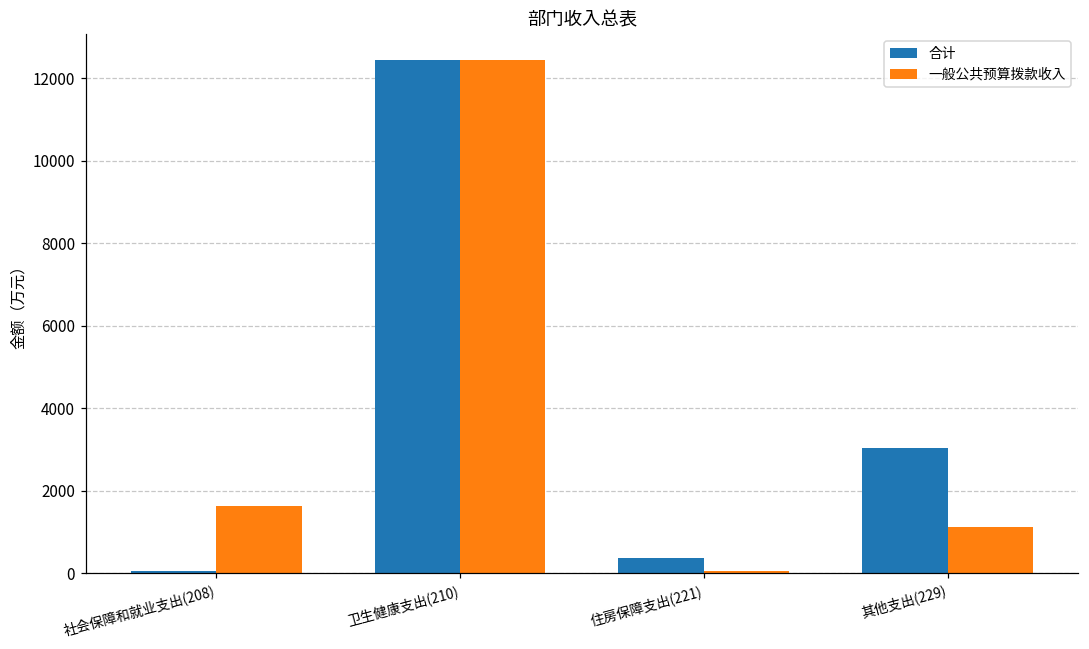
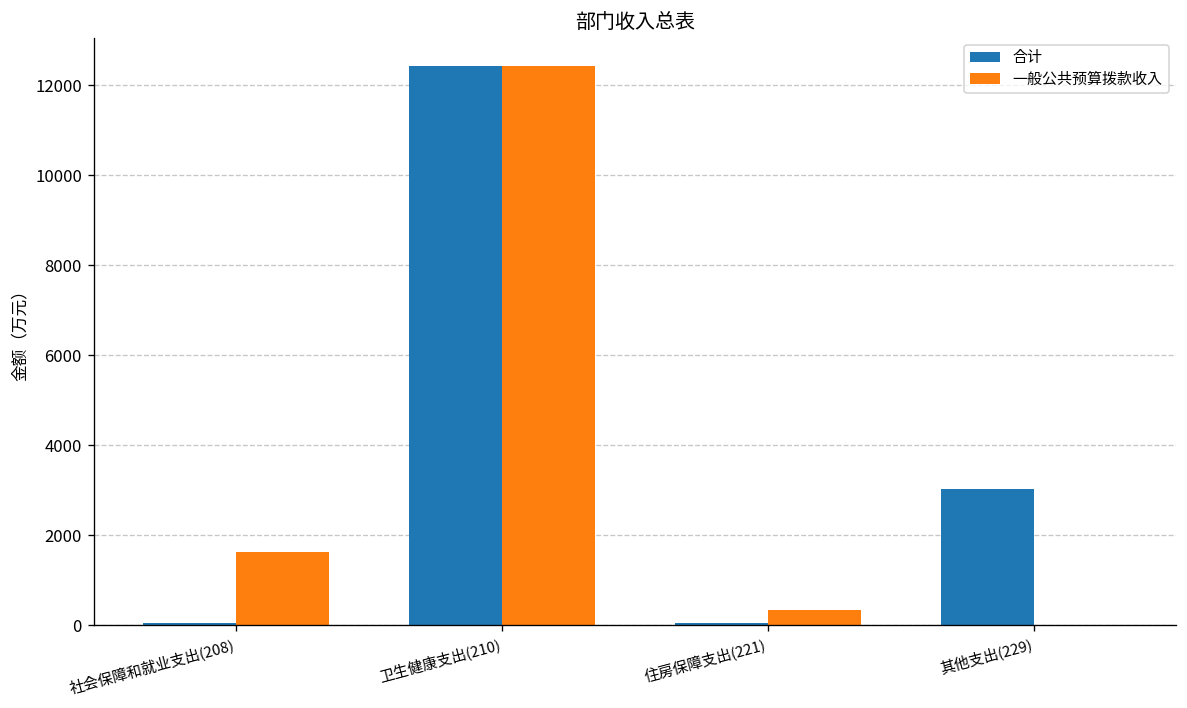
合计, 住房保障支出(221): 400 -> 0
一般公共预算拨款收入, 住房保障支出(221): 0 -> 300
一般公共预算拨款收入, 其他支出(229): 1100 -> 0
